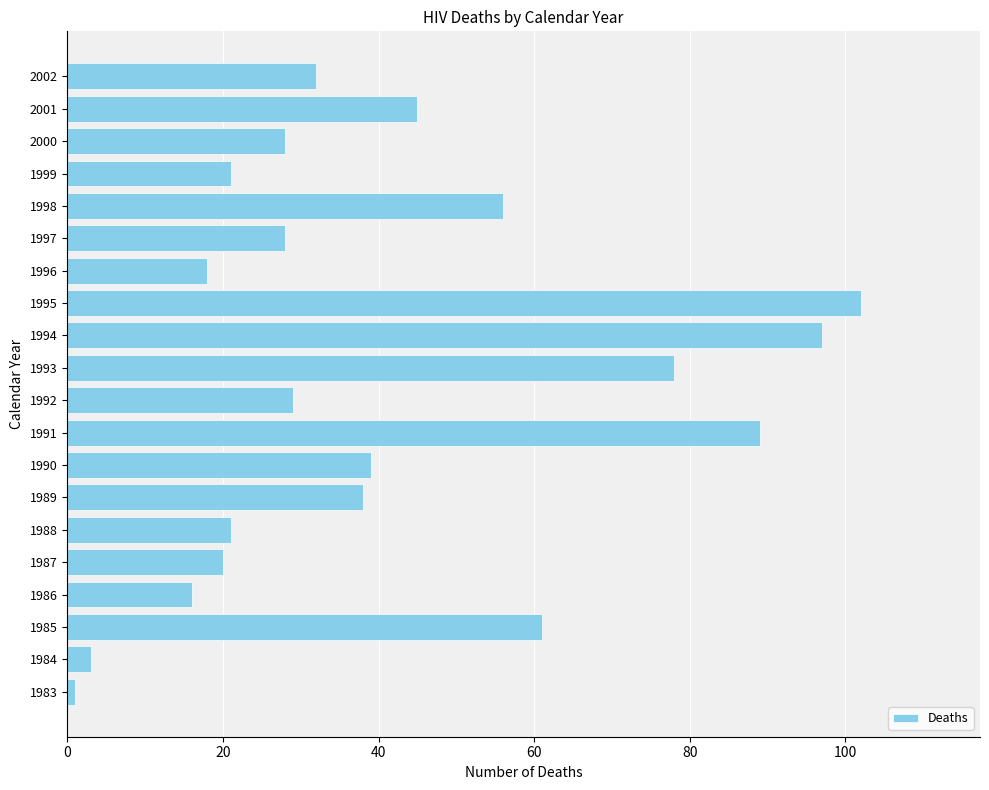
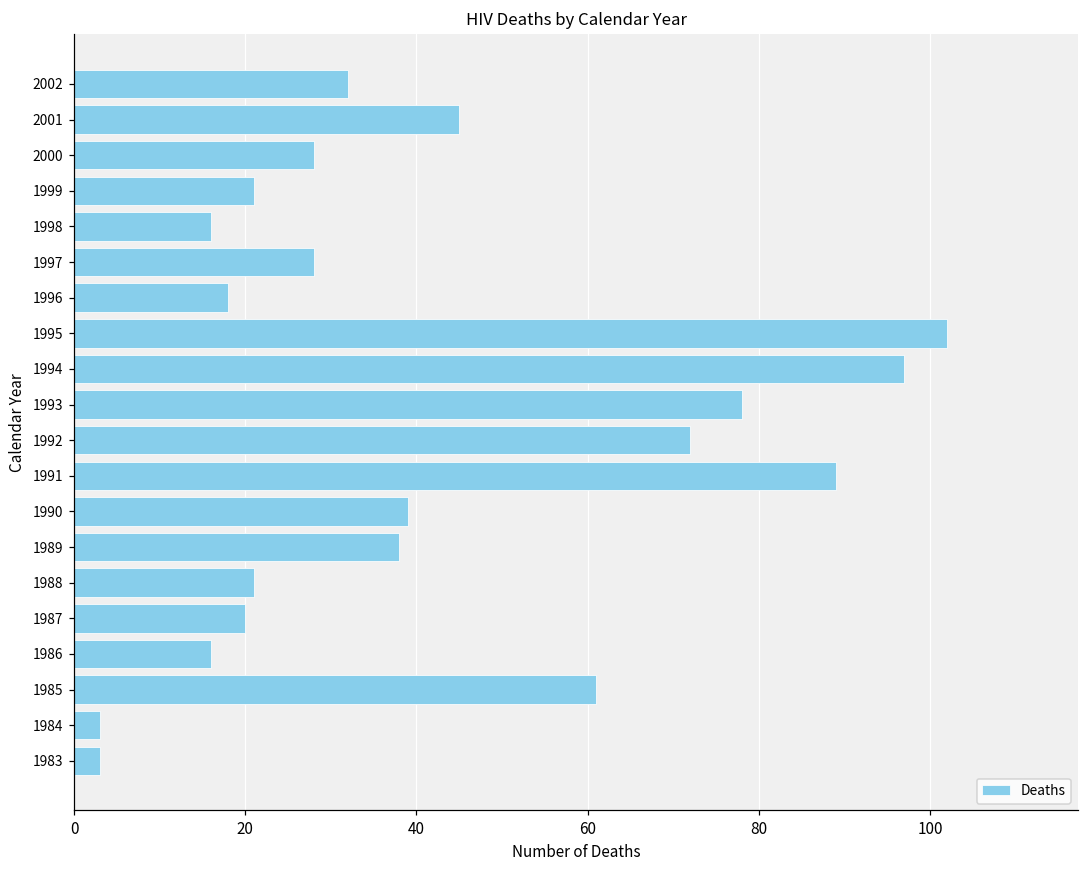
1998: 56 -> 16
1992: 29 -> 72
1983: 1 -> 3
